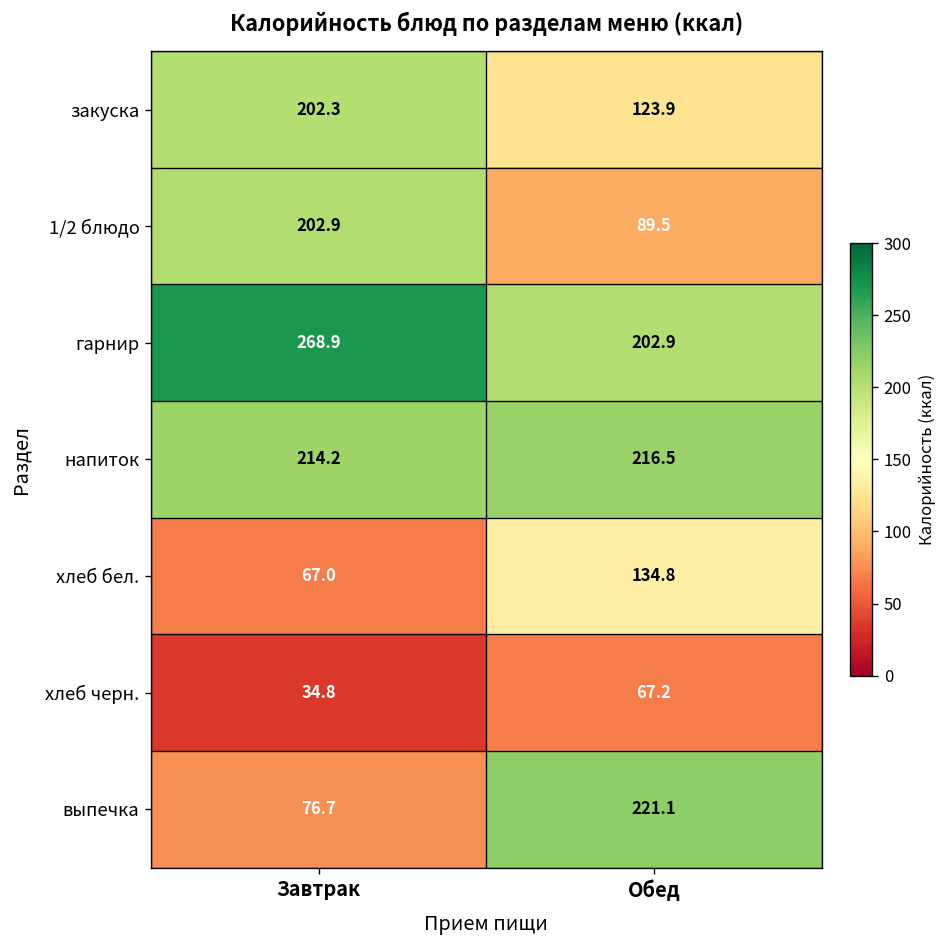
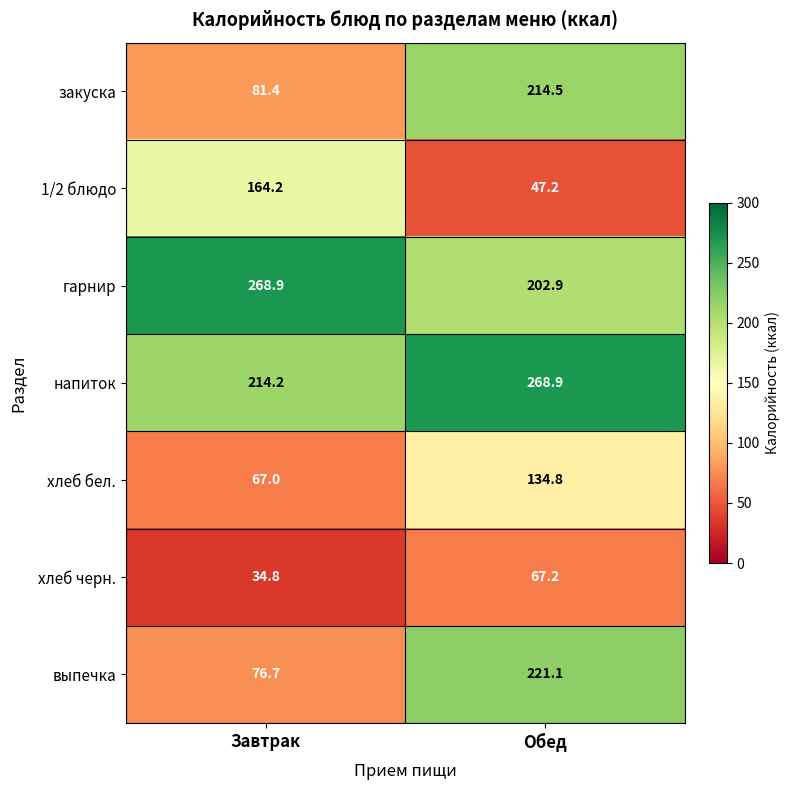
закуска, Завтрак: 202.3 -> 81.4
закуска, Обед: 123.9 -> 214.5
1/2 блюдо, Завтрак: 202.9 -> 164.2
1/2 блюдо, Обед: 89.5 -> 47.2
напиток, Обед: 216.5 -> 268.9
